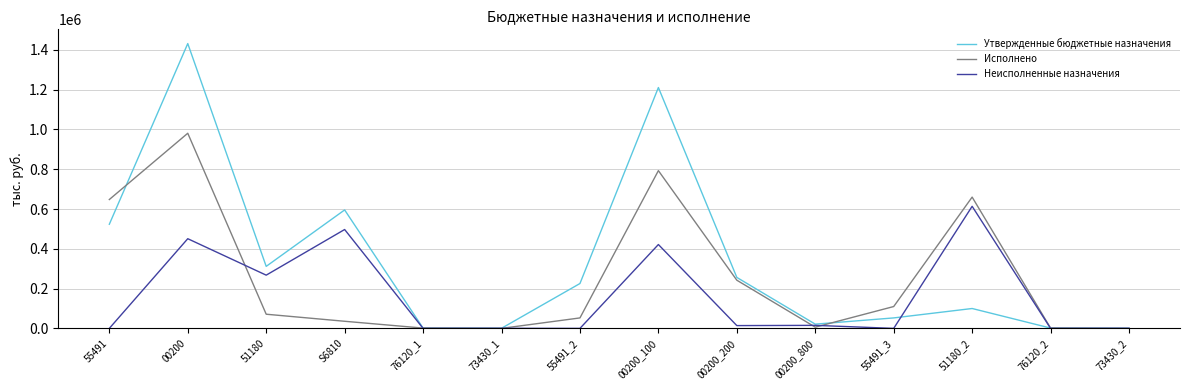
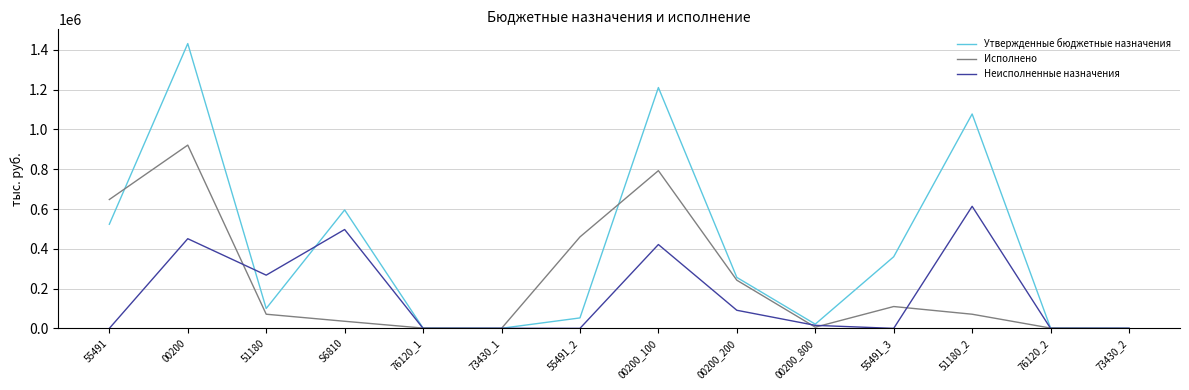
Исполнено, 00200: 980000 -> 920000
Утвержденные бюджетные назначения, 51180: 310000 -> 100000
Утвержденные бюджетные назначения, 55491_2: 230000 -> 50000
Исполнено, 55491_2: 50000 -> 460000
Неисполненные назначения, 00200_200: 10000 -> 90000
Утвержденные бюджетные назначения, 55491_3: 50000 -> 360000
Утвержденные бюджетные назначения, 51180_2: 100000 -> 1080000
Исполнено, 51180_2: 660000 -> 70000
